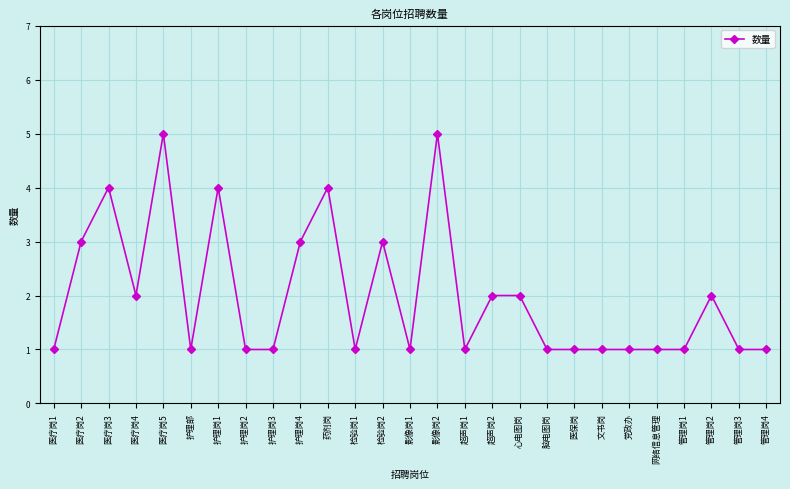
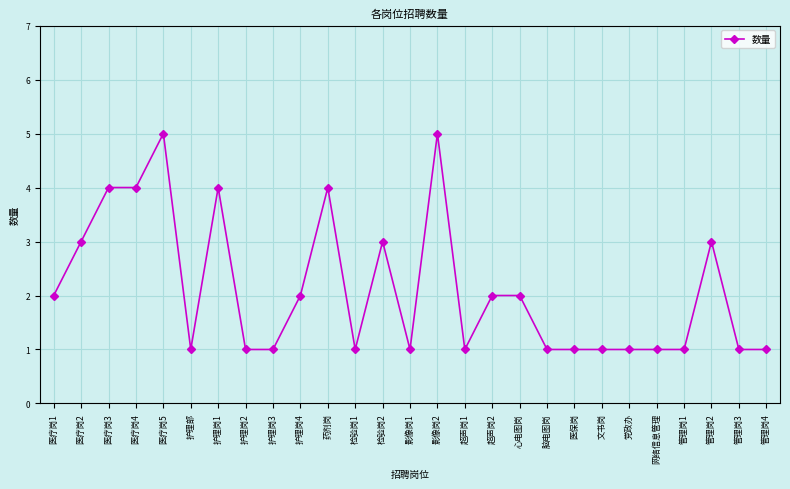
医疗岗1: 1 -> 2
医疗岗4: 2 -> 4
护理岗4: 3 -> 2
管理岗2: 2 -> 3
